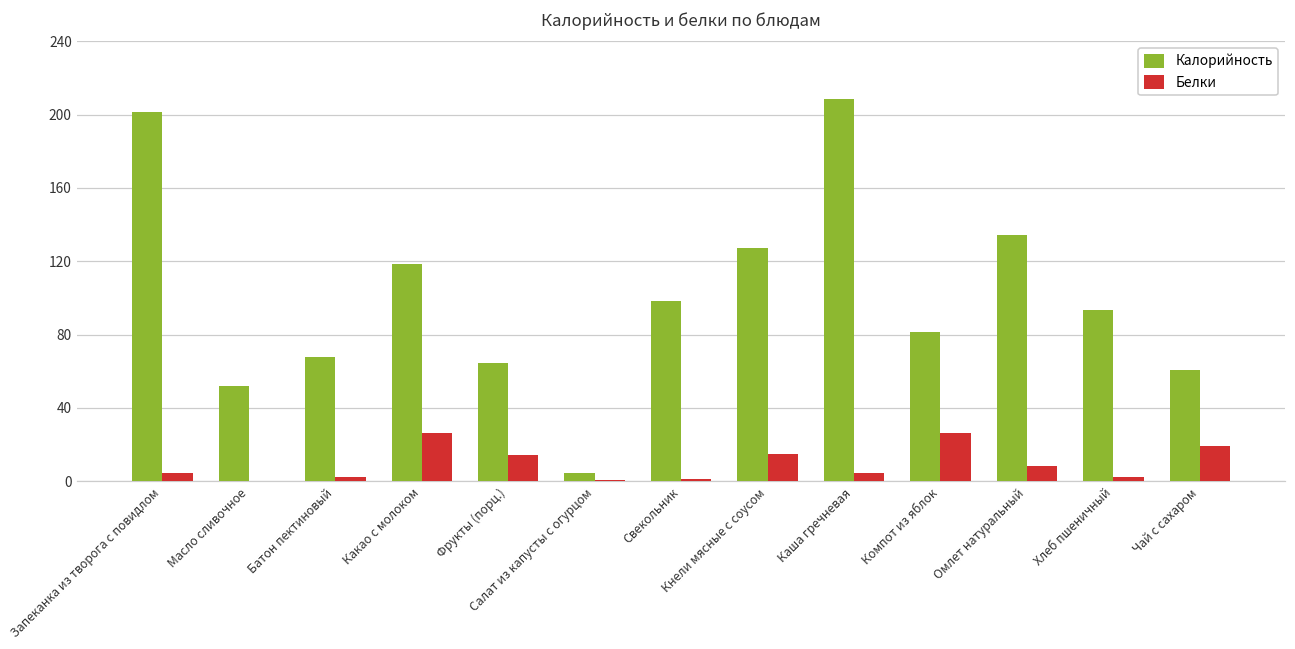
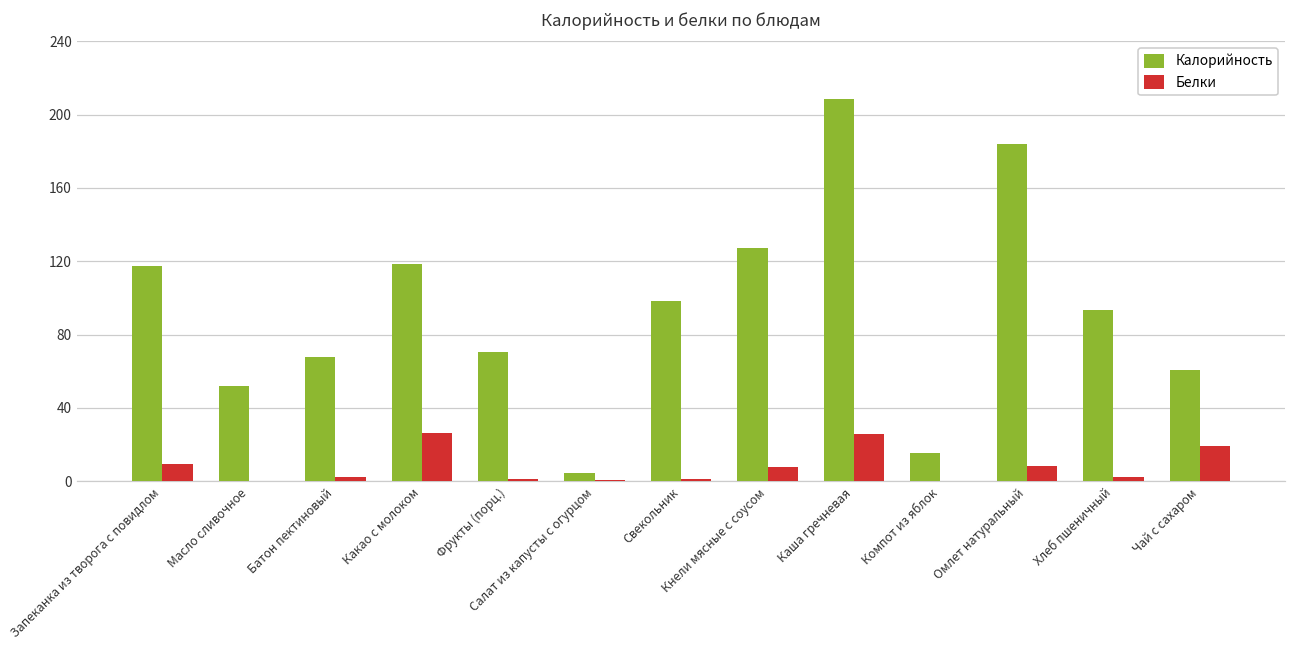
Калорийность, Запеканка из творога с повидлом: 201 -> 117
Белки, Запеканка из творога с повидлом: 4 -> 10
Калорийность, Фрукты (порц.): 65 -> 71
Белки, Фрукты (порц.): 14 -> 1
Белки, Кнели мясные с соусом: 15 -> 8
Белки, Каша гречневая: 4 -> 26
Калорийность, Компот из яблок: 82 -> 15
Белки, Компот из яблок: 26 -> 0
Калорийность, Омлет натуральный: 134 -> 184
